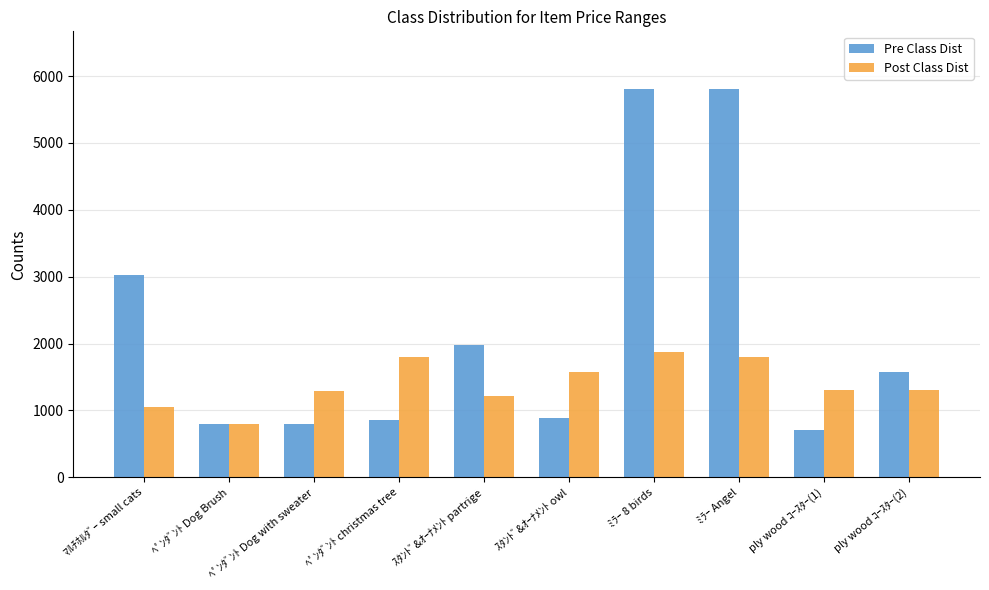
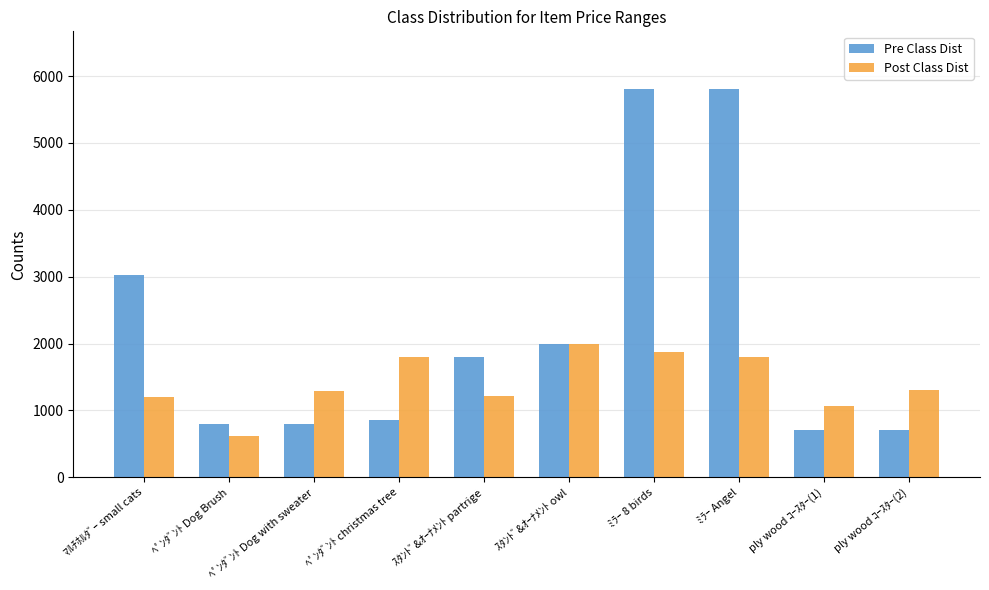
Post Class Dist, ﾏﾙﾁﾎﾙﾀﾞｰ small cats: 1000 -> 1200
Post Class Dist, ﾍﾟﾝﾀﾞﾝﾄ Dog Brush: 800 -> 600
Pre Class Dist, ｽﾀﾝﾄﾞ&ｵｰﾅﾒﾝﾄ partrige: 2000 -> 1800
Pre Class Dist, ｽﾀﾝﾄﾞ&ｵｰﾅﾒﾝﾄ owl: 900 -> 2000
Post Class Dist, ｽﾀﾝﾄﾞ&ｵｰﾅﾒﾝﾄ owl: 1600 -> 2000
Post Class Dist, ply wood ｺｰｽﾀｰ(1): 1300 -> 1100
Pre Class Dist, ply wood ｺｰｽﾀｰ(2): 1600 -> 700
